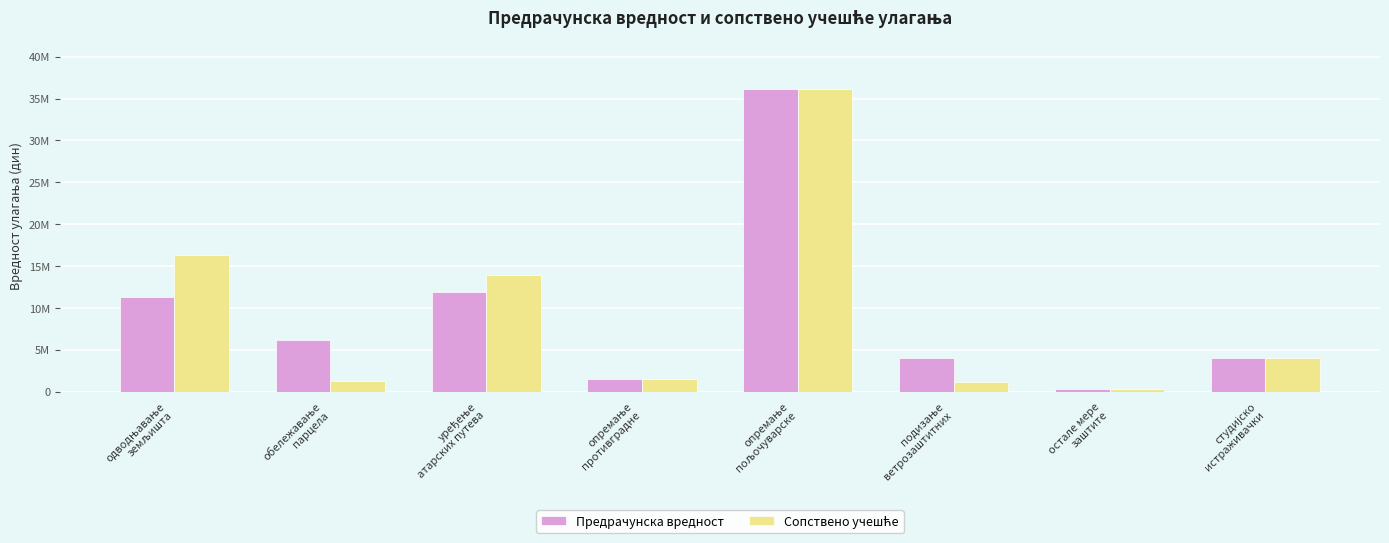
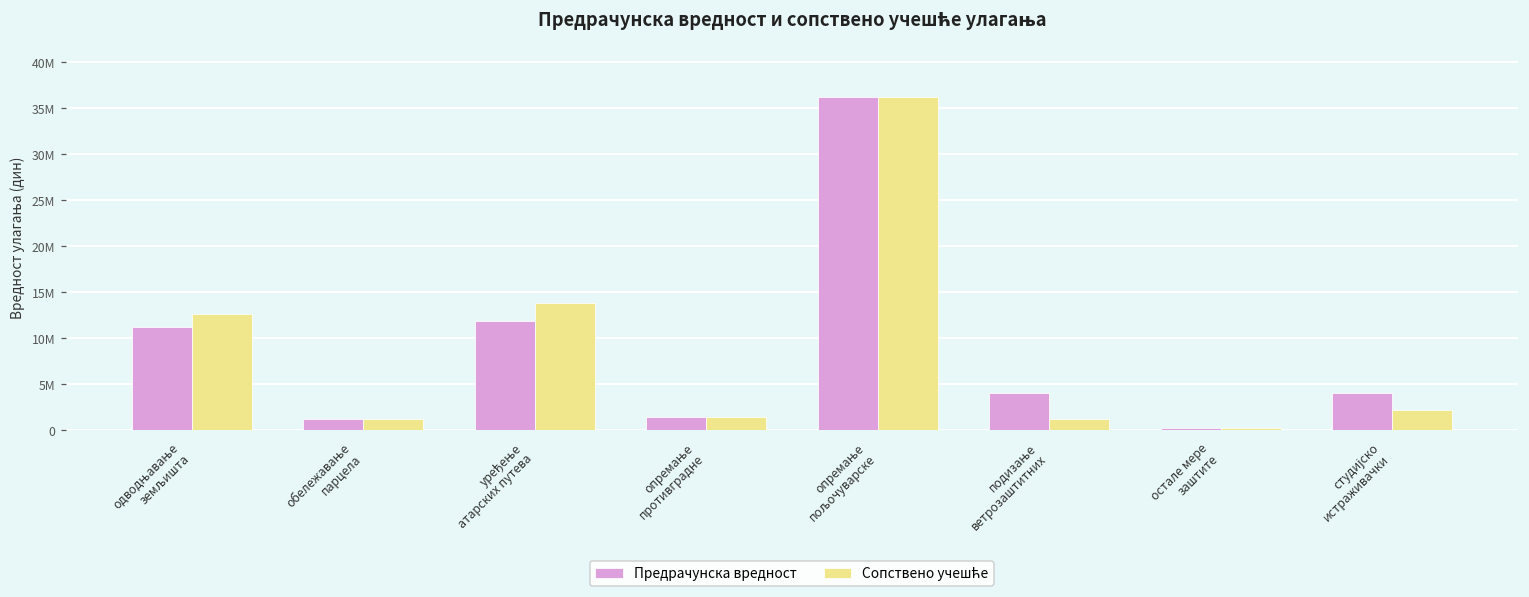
Сопствено учешће, одводњавање земљишта: 16000000 -> 13000000
Предрачунска вредност, обележавање парцела: 6000000 -> 1000000
Сопствено учешће, студијско истраживачки: 4000000 -> 2000000
